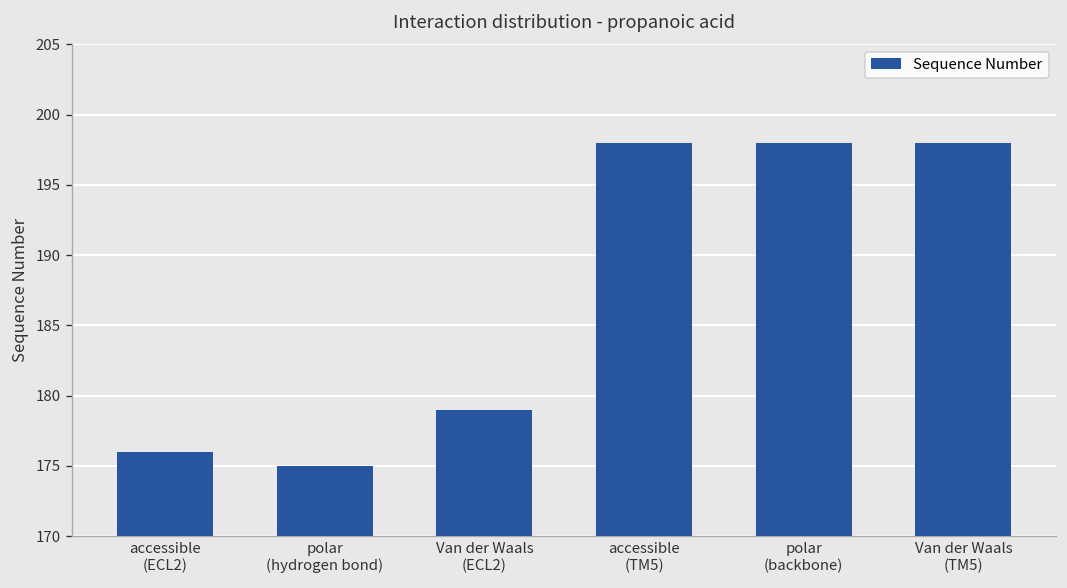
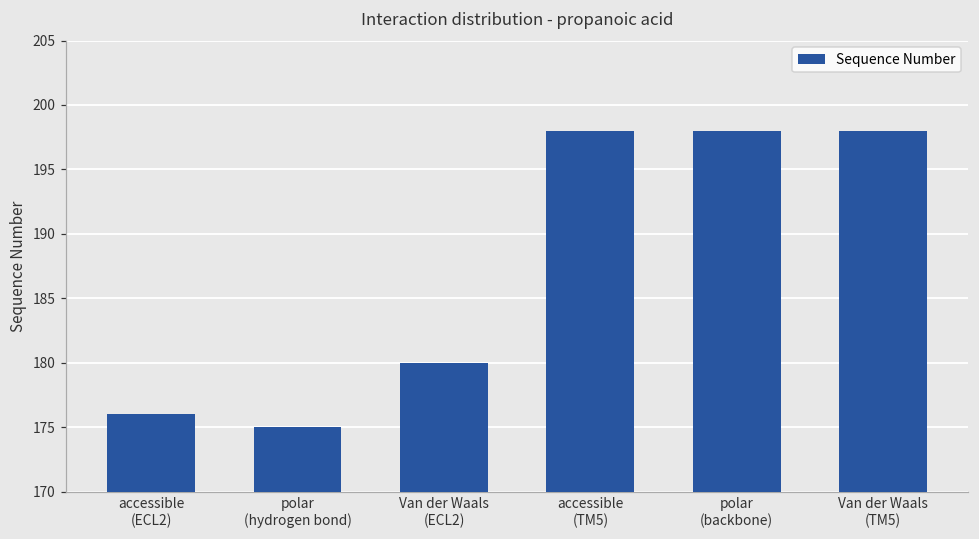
Van der Waals (ECL2): 179 -> 180
